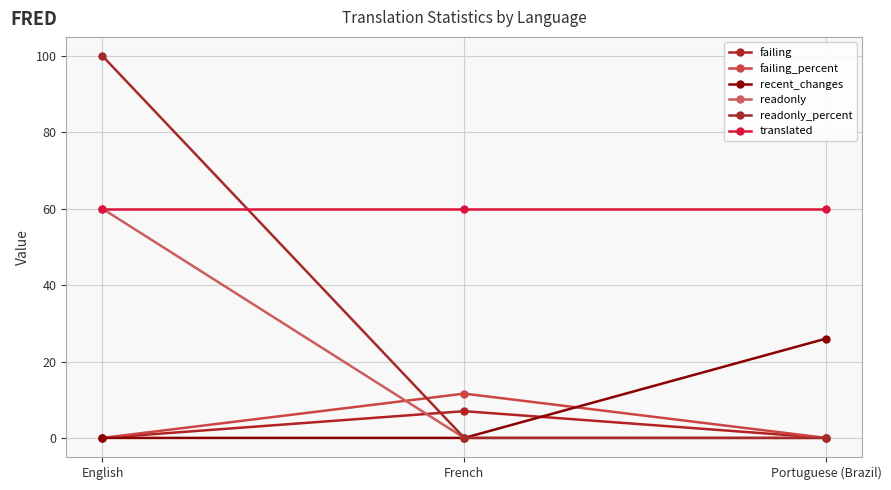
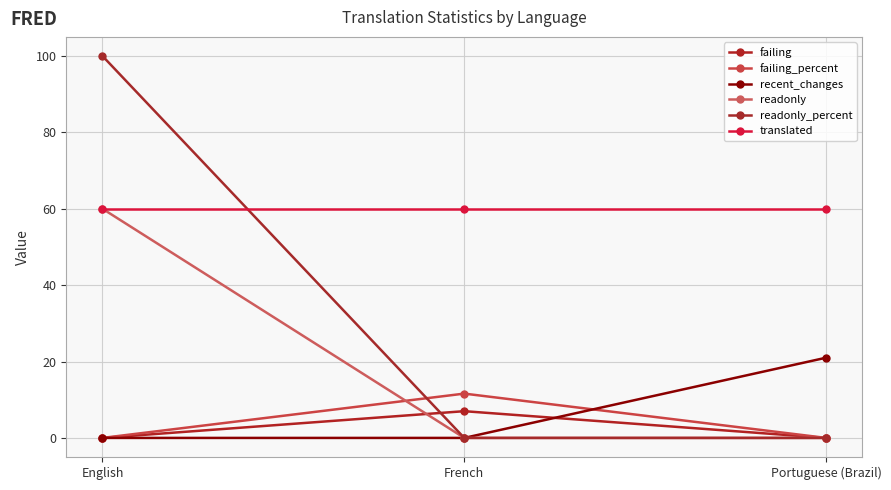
recent_changes, Portuguese (Brazil): 26 -> 21
